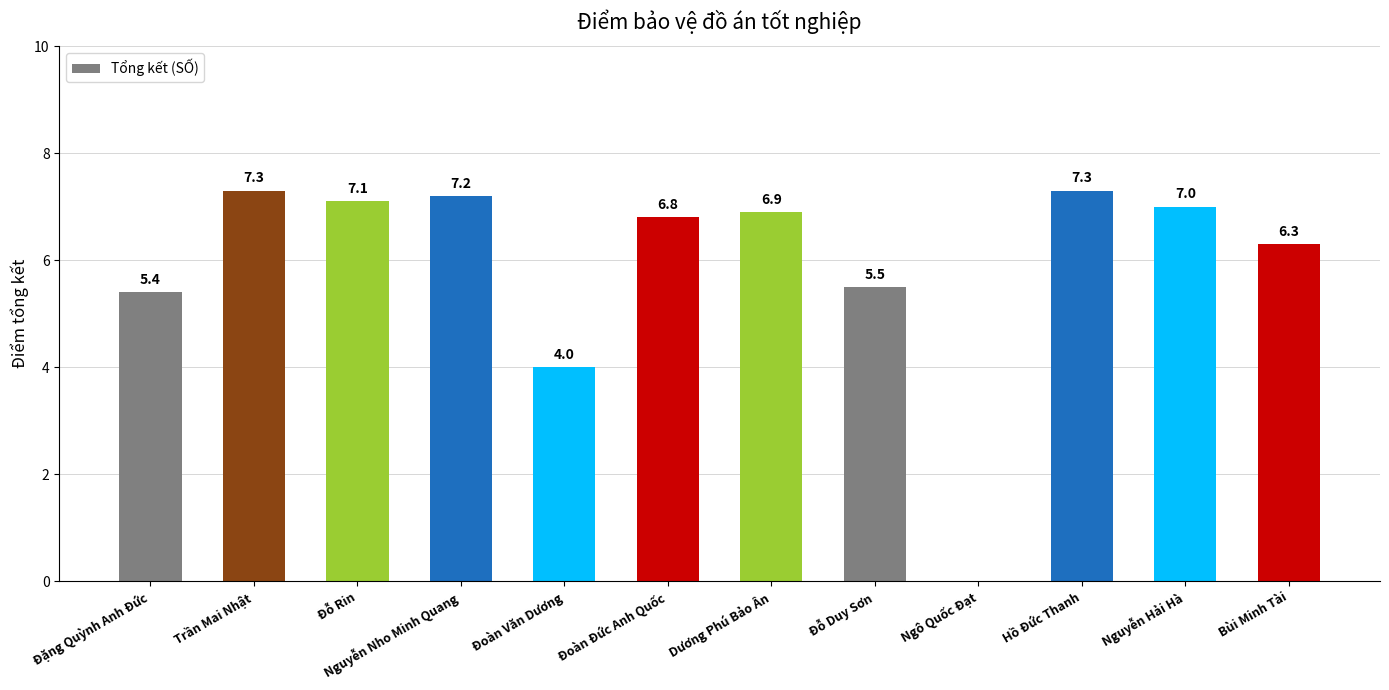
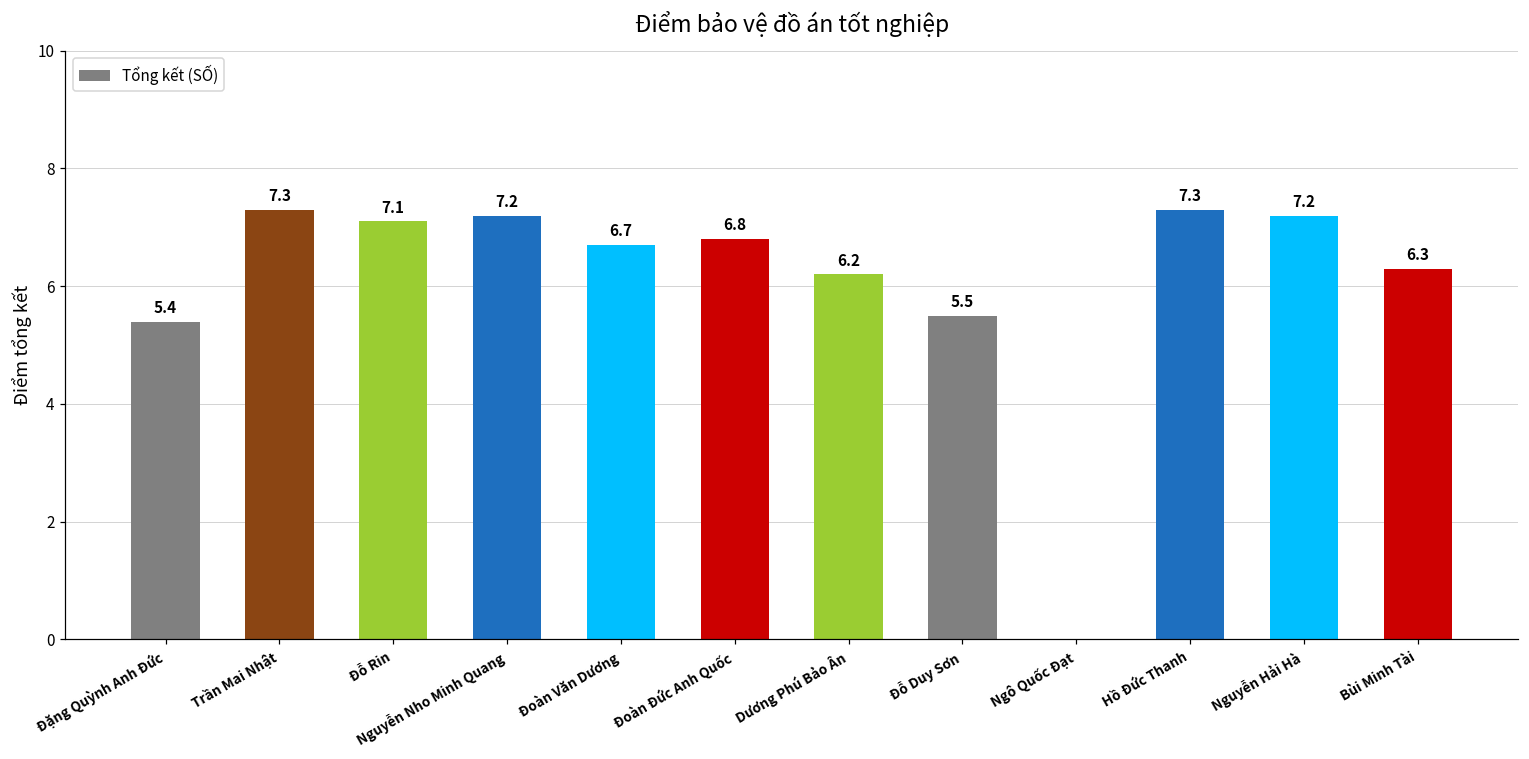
Đoàn Văn Dương: 4.0 -> 6.7
Dương Phú Bảo Ân: 6.9 -> 6.2
Nguyễn Hải Hà: 7.0 -> 7.2
